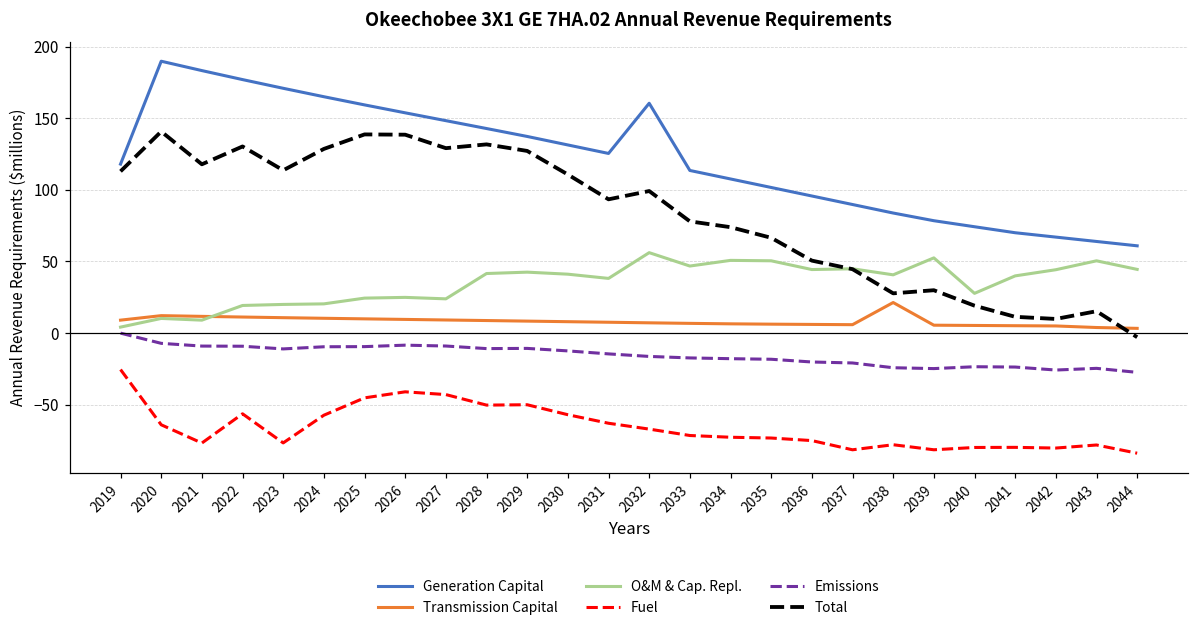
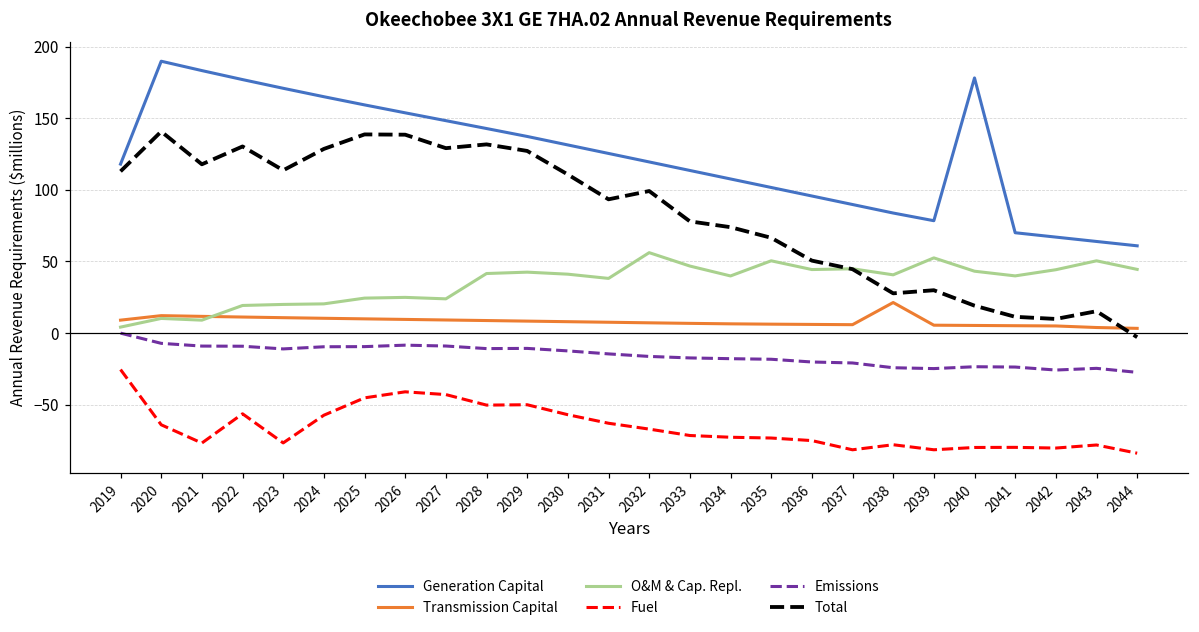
Generation Capital, 2032: 161 -> 120
O&M & Cap. Repl., 2034: 51 -> 40
Generation Capital, 2040: 74 -> 178
O&M & Cap. Repl., 2040: 28 -> 43
